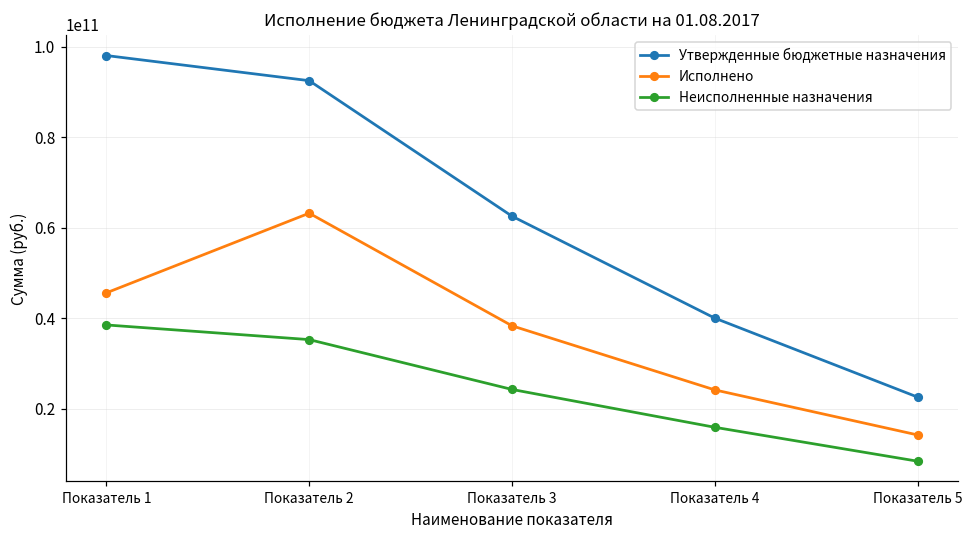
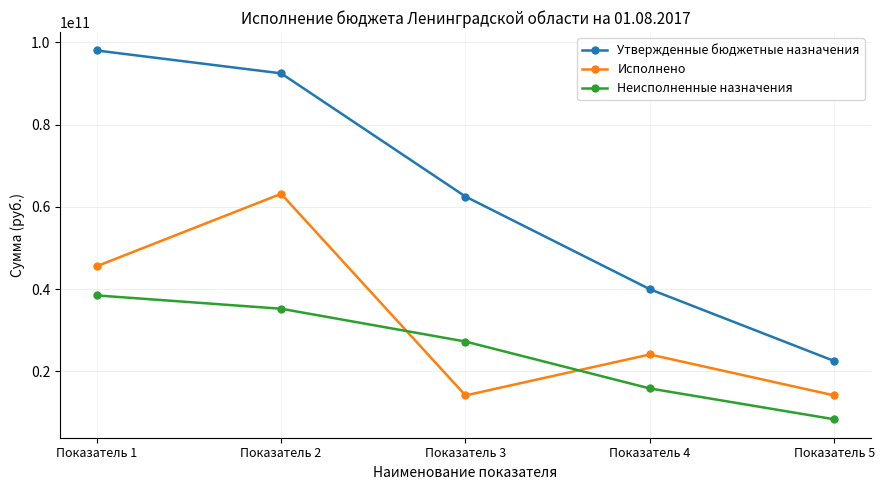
Исполнено, Показатель 3: 38000000000 -> 14000000000
Неисполненные назначения, Показатель 3: 24000000000 -> 27000000000
